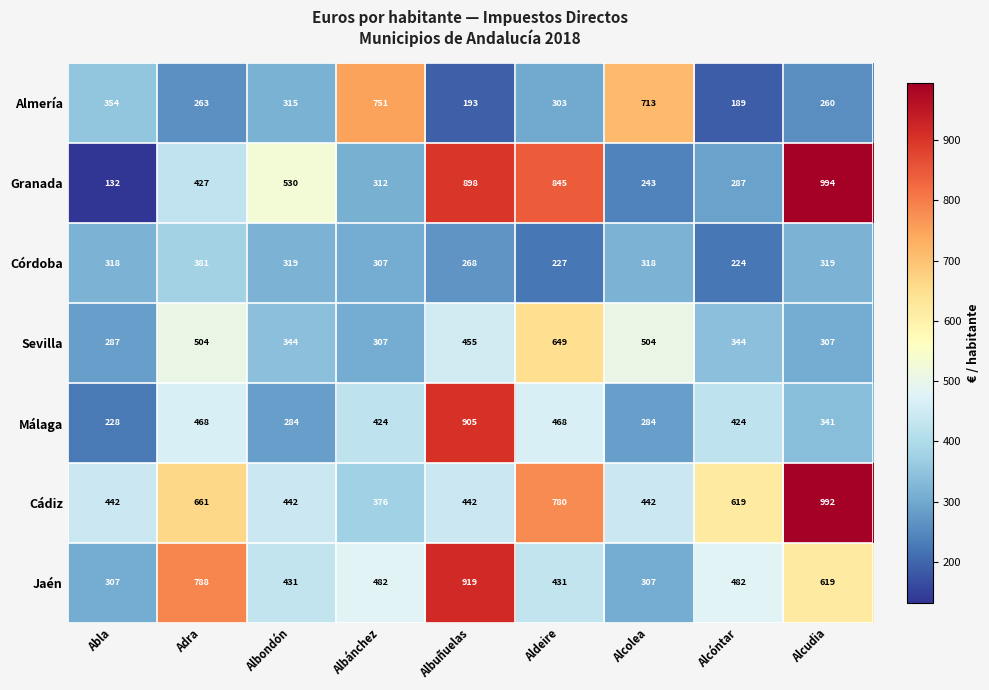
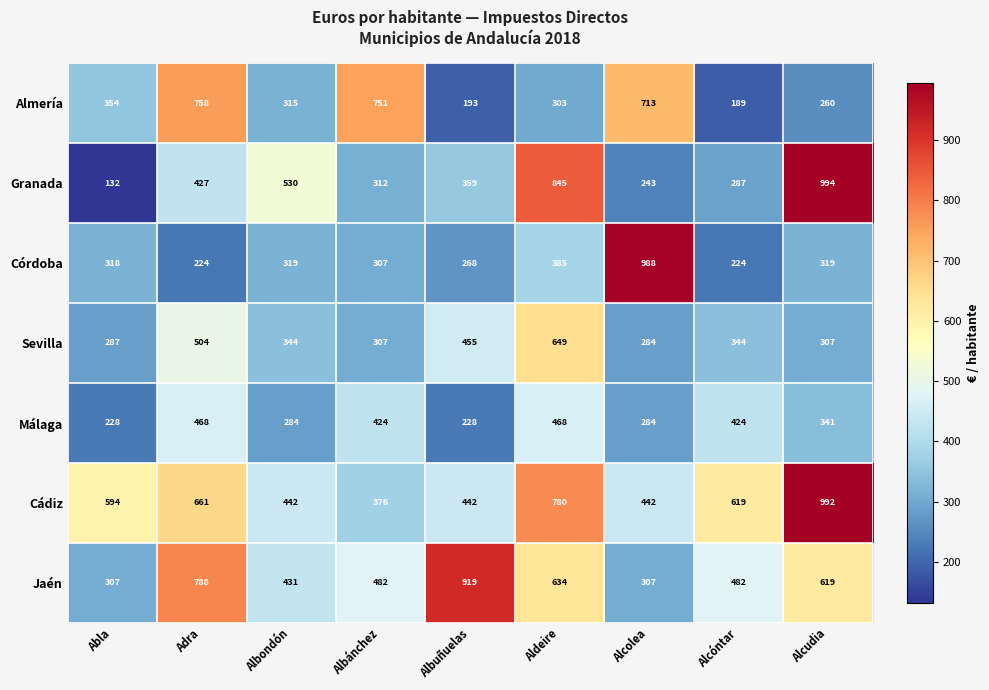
Almería, Adra: 263 -> 758
Granada, Albuñuelas: 898 -> 359
Córdoba, Adra: 381 -> 224
Córdoba, Aldeire: 227 -> 385
Córdoba, Alcolea: 318 -> 988
Sevilla, Alcolea: 504 -> 284
Málaga, Albuñuelas: 905 -> 228
Cádiz, Abla: 442 -> 594
Jaén, Aldeire: 431 -> 634
